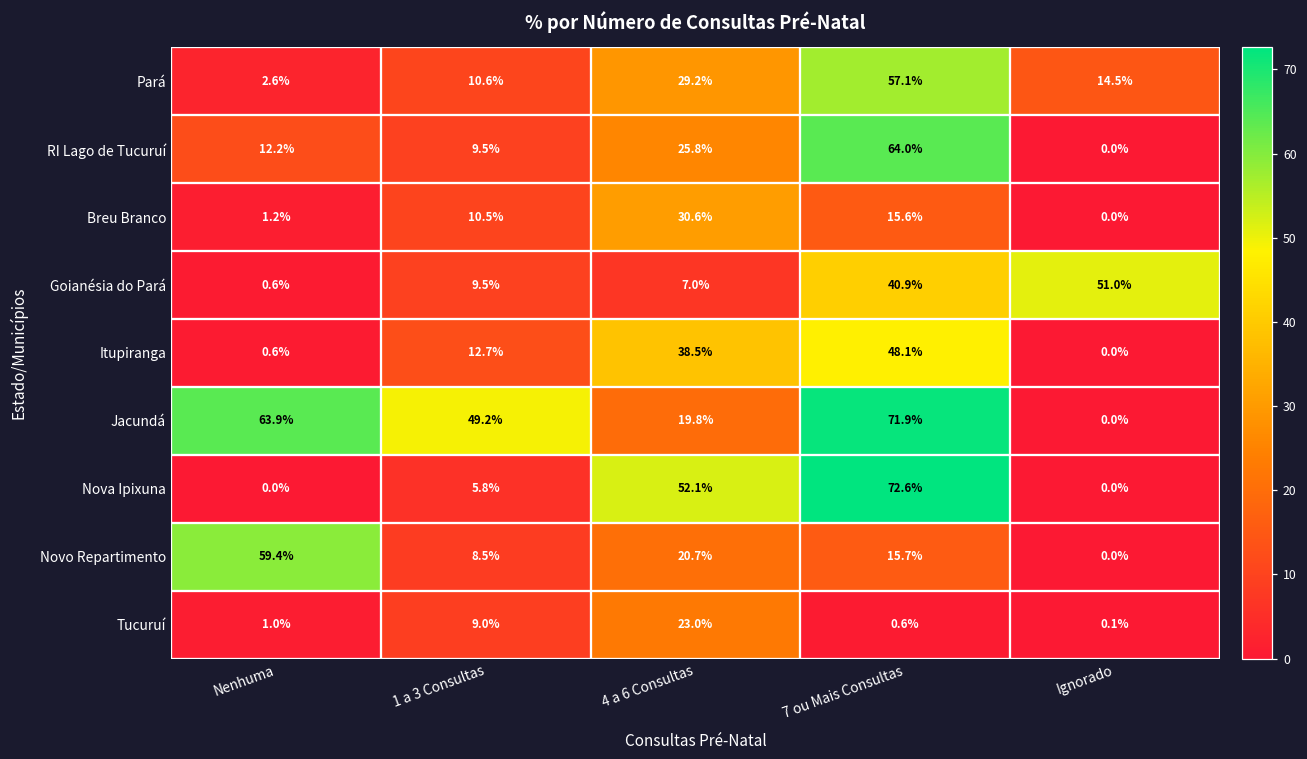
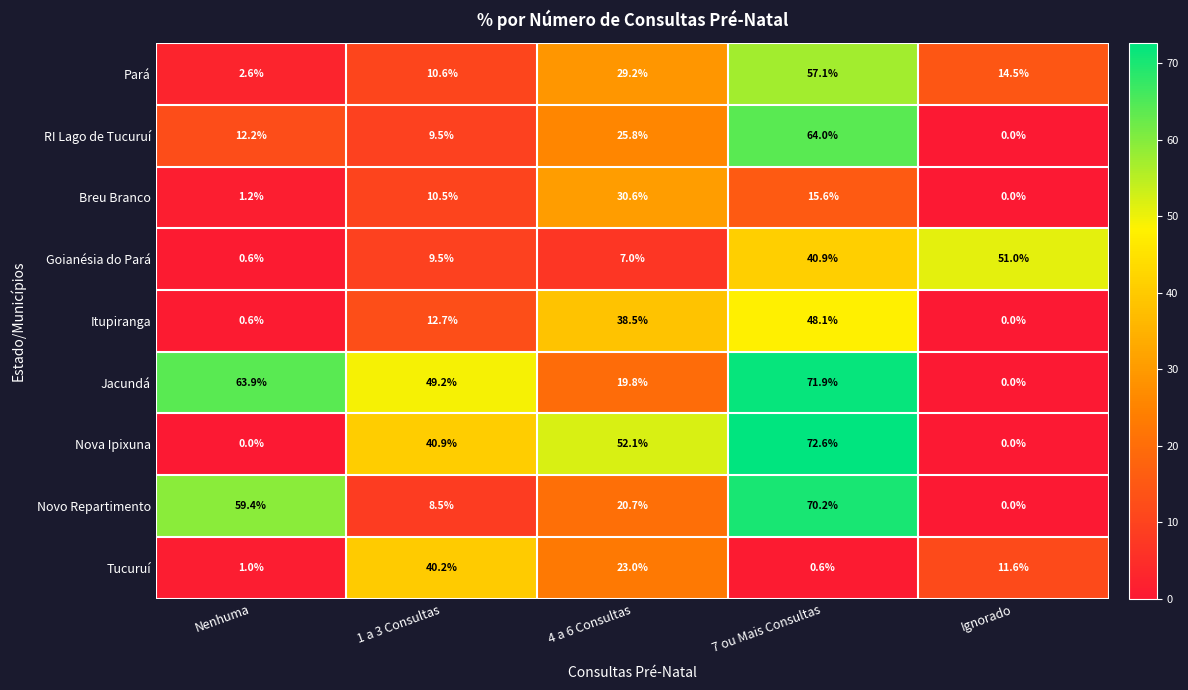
Nova Ipixuna, 1 a 3 Consultas: 5.8% -> 40.9%
Novo Repartimento, 7 ou Mais Consultas: 15.7% -> 70.2%
Tucuruí, 1 a 3 Consultas: 9.0% -> 40.2%
Tucuruí, Ignorado: 0.1% -> 11.6%
